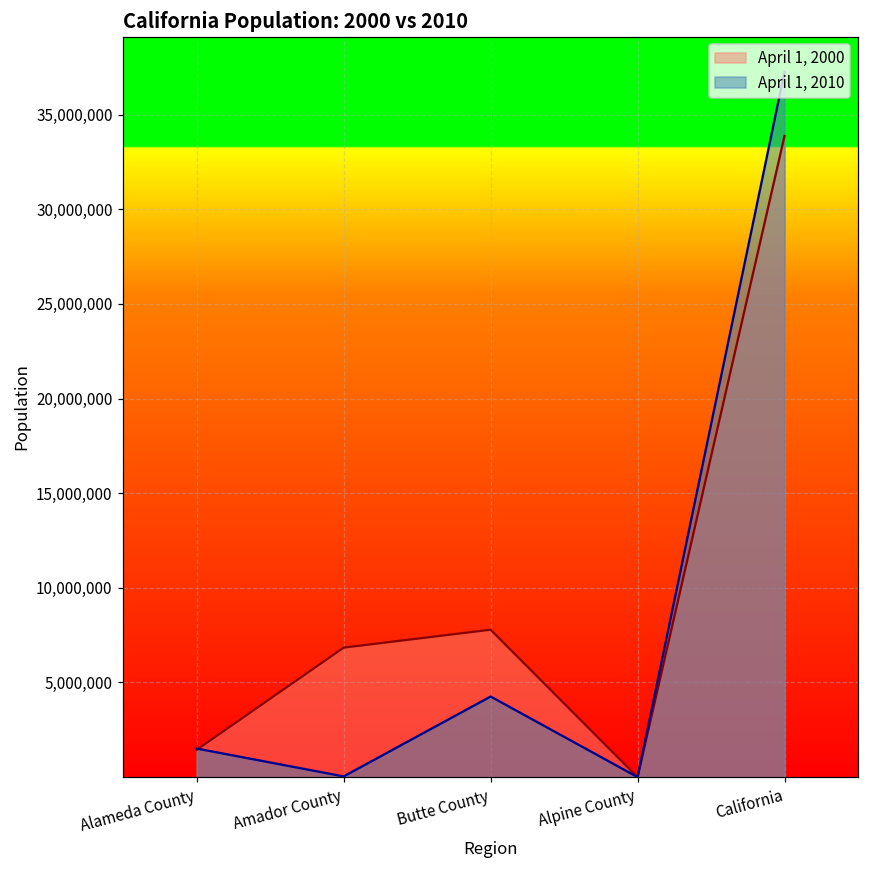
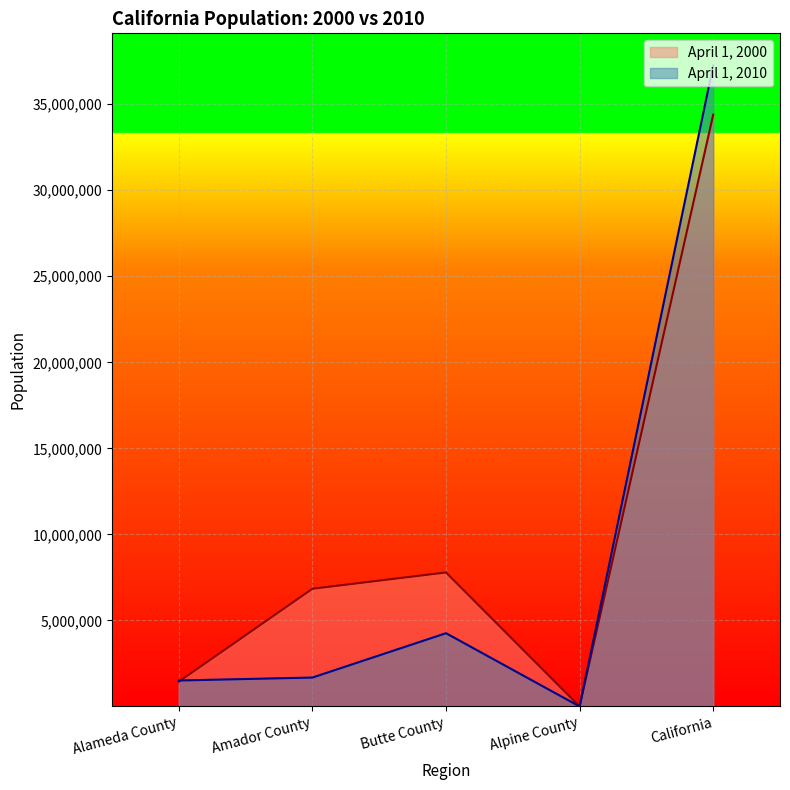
April 1, 2010, Amador County: 0 -> 1,700,000
April 1, 2000, California: 33,900,000 -> 34,400,000
